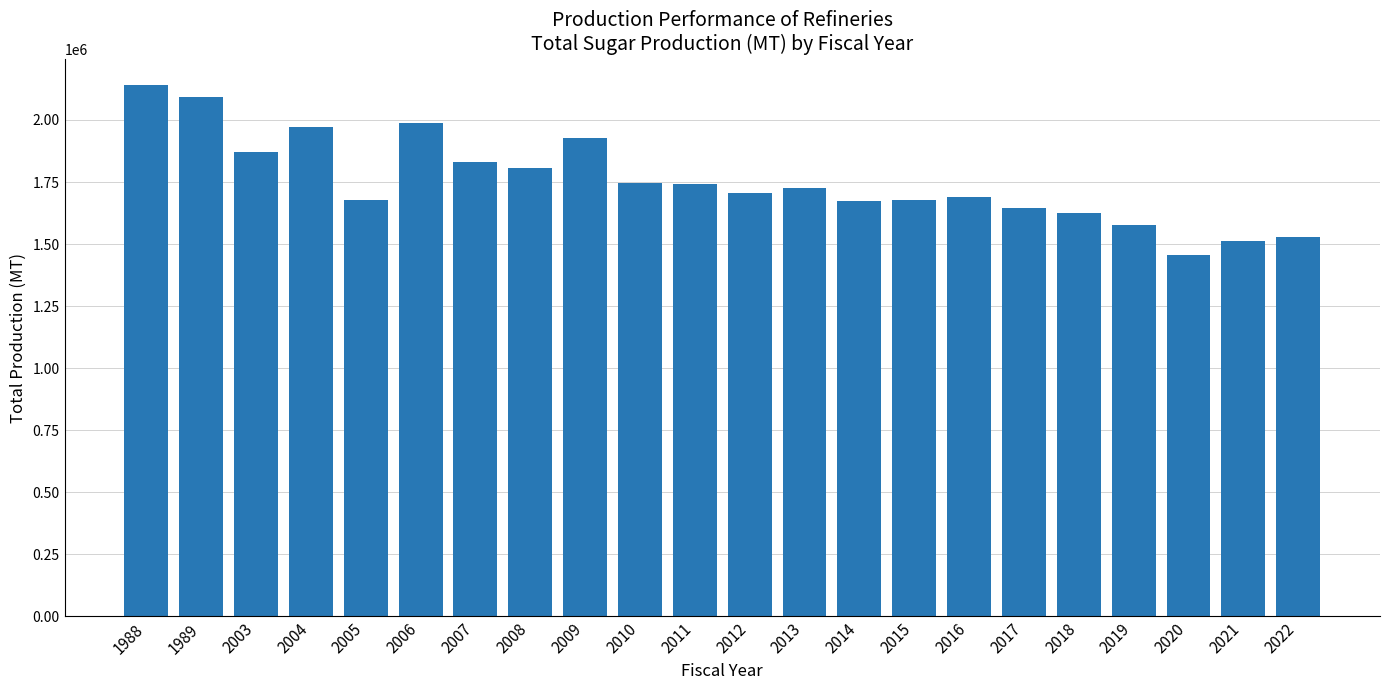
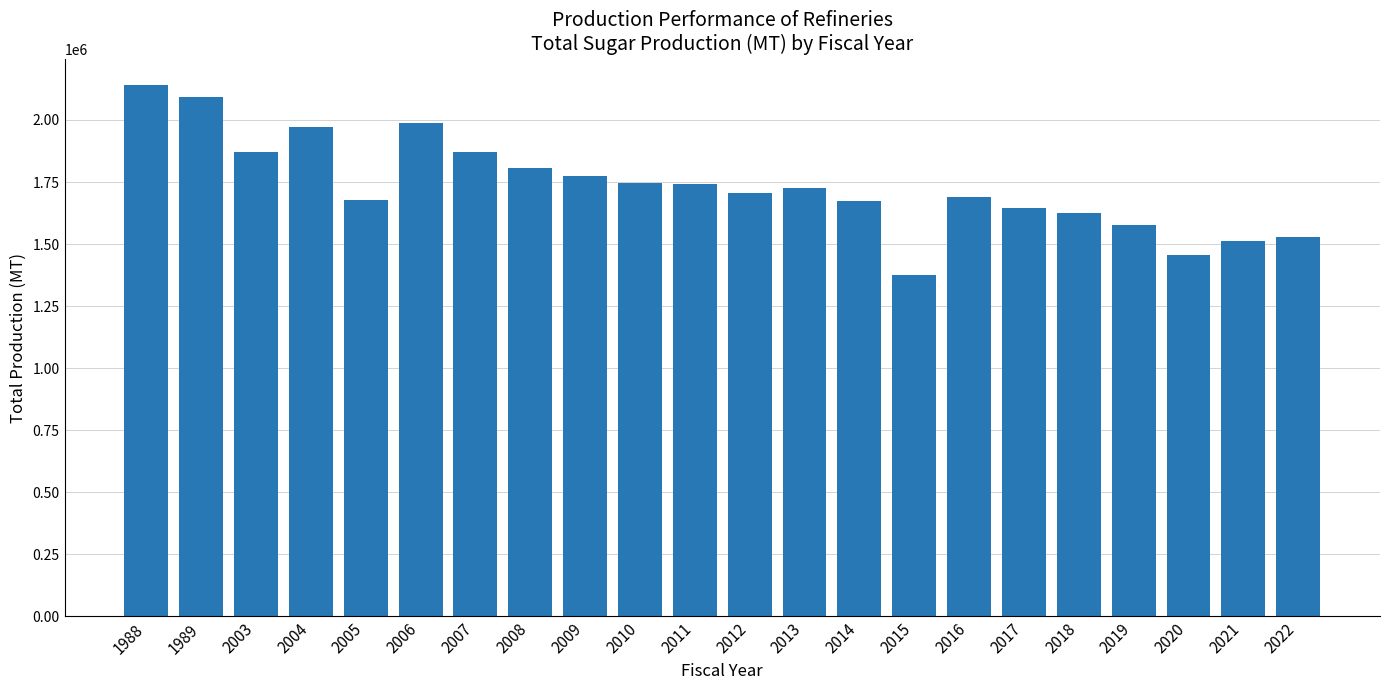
2007: 1830000 -> 1870000
2009: 1930000 -> 1780000
2015: 1680000 -> 1370000
